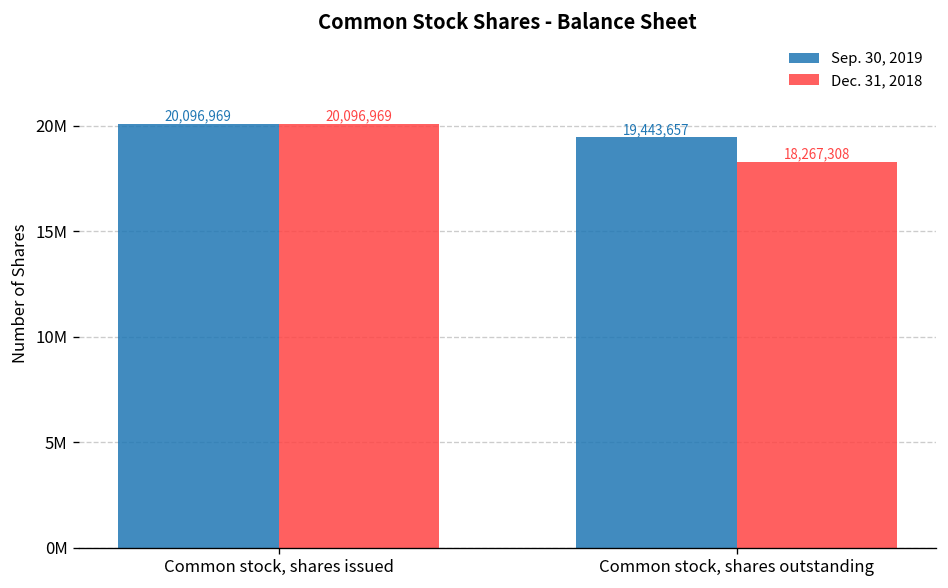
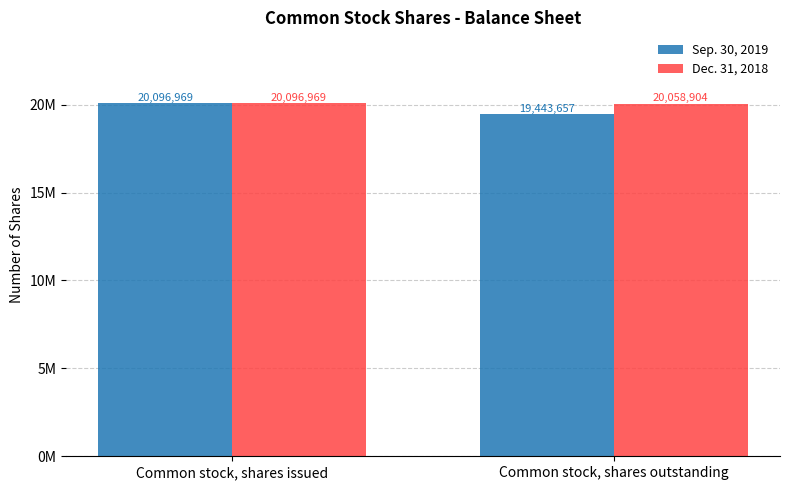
Dec. 31, 2018, Common stock, shares outstanding: 18,267,308 -> 20,058,904
